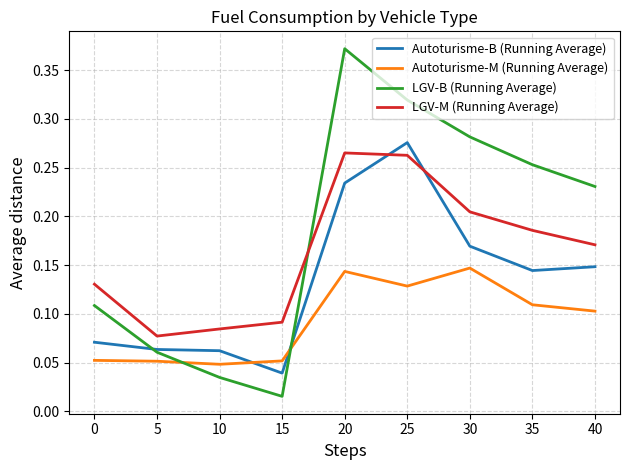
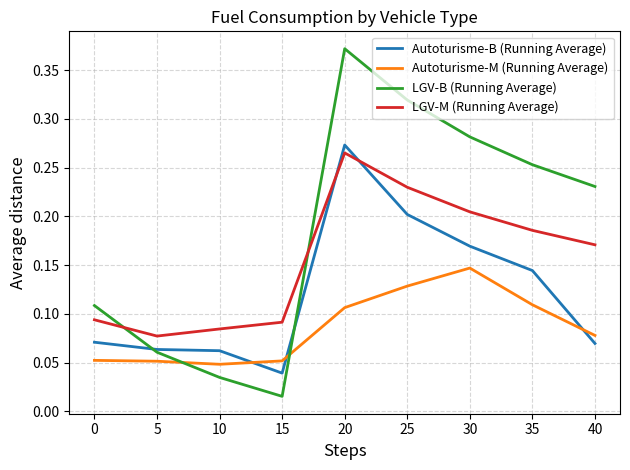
LGV-M (Running Average), 0: 0.13 -> 0.09
Autoturisme-B (Running Average), 20: 0.23 -> 0.27
Autoturisme-M (Running Average), 20: 0.14 -> 0.11
Autoturisme-B (Running Average), 25: 0.28 -> 0.20
LGV-M (Running Average), 25: 0.26 -> 0.23
Autoturisme-B (Running Average), 40: 0.15 -> 0.07
Autoturisme-M (Running Average), 40: 0.10 -> 0.08
